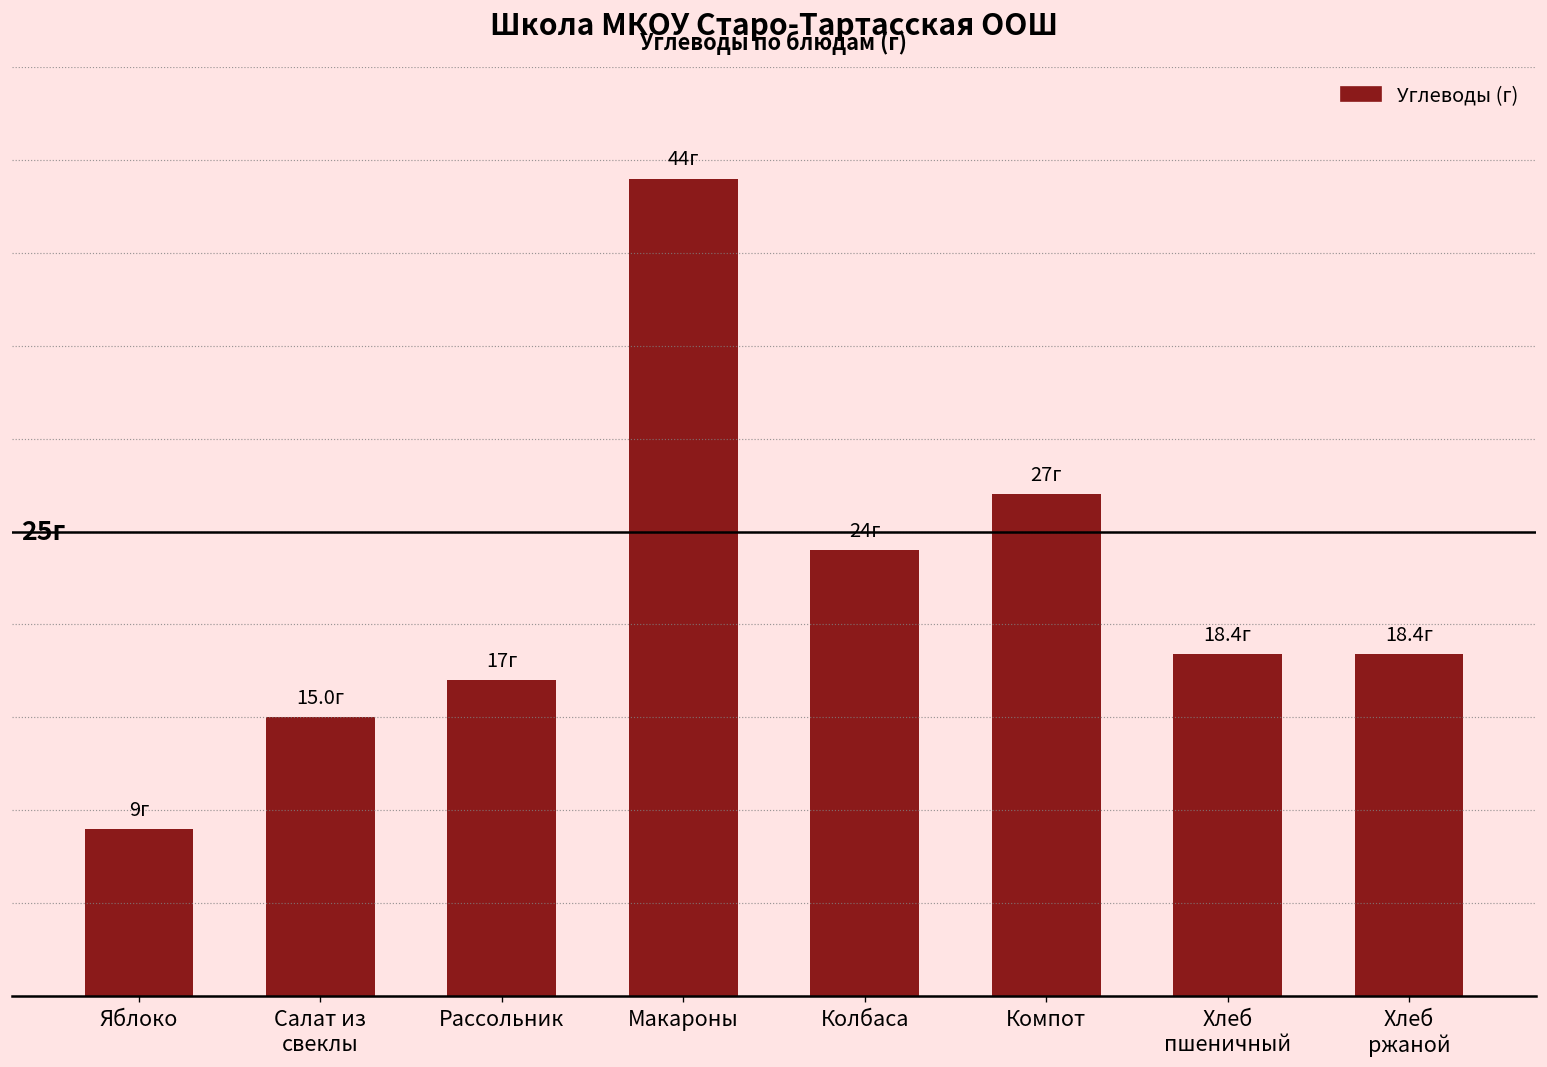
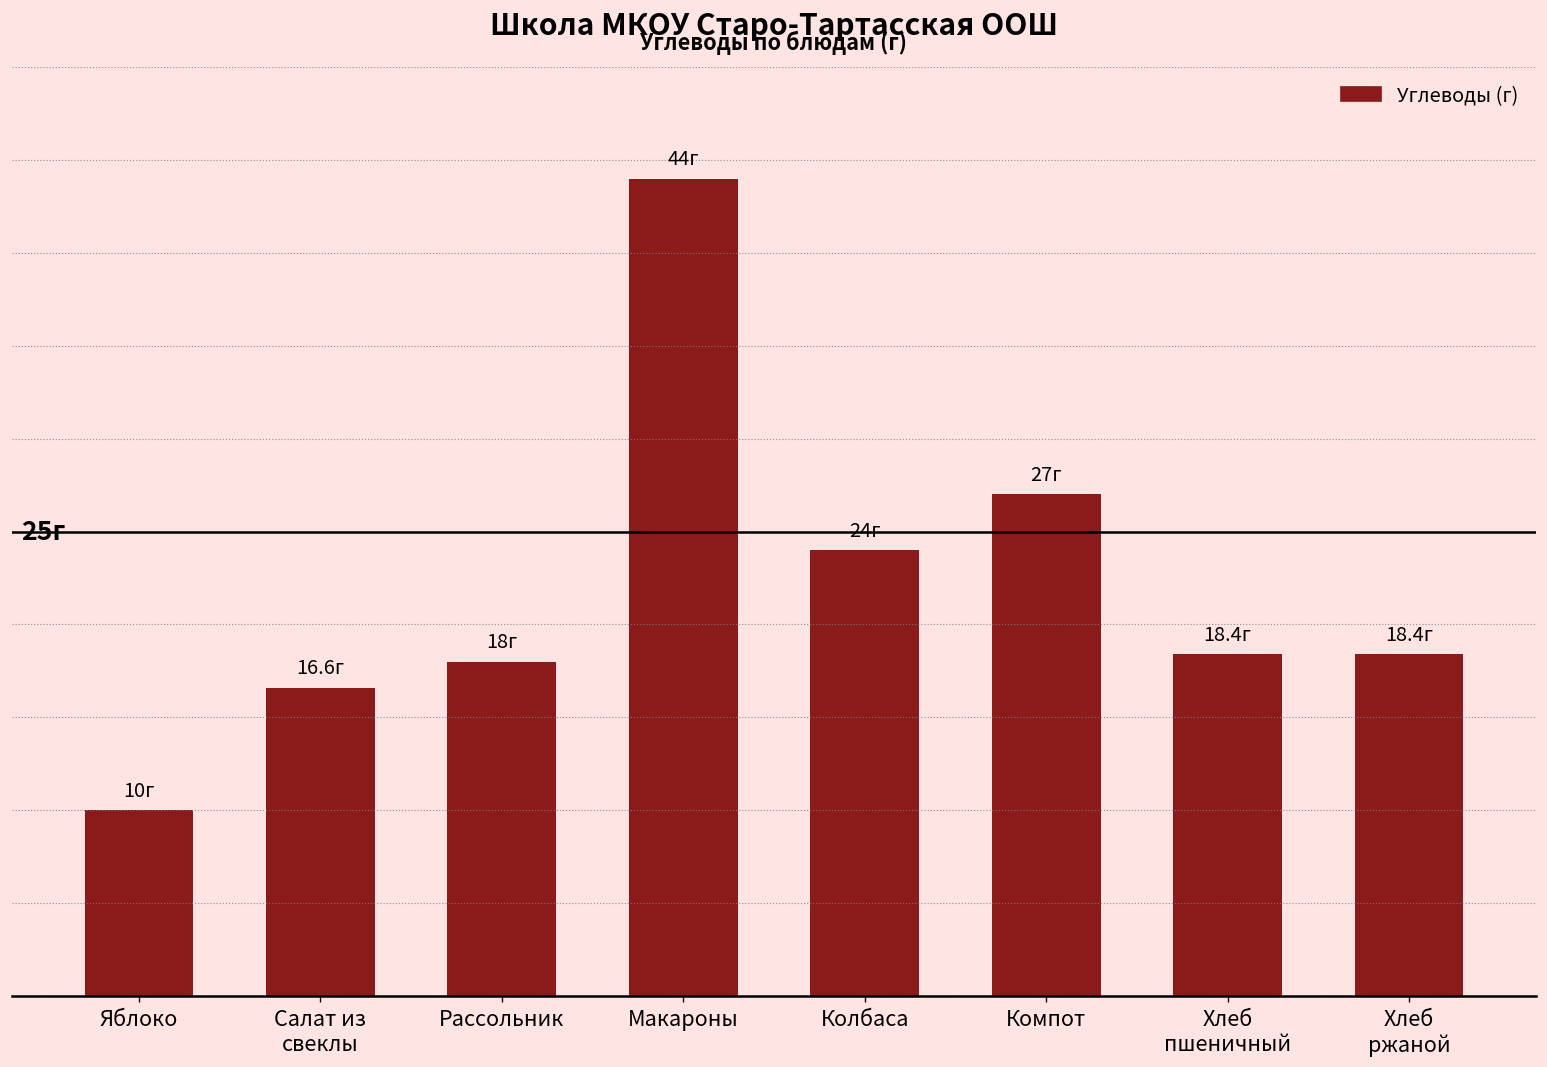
Яблоко: 9г -> 10г
Салат из свеклы: 15.0г -> 16.6г
Рассольник: 17г -> 18г
